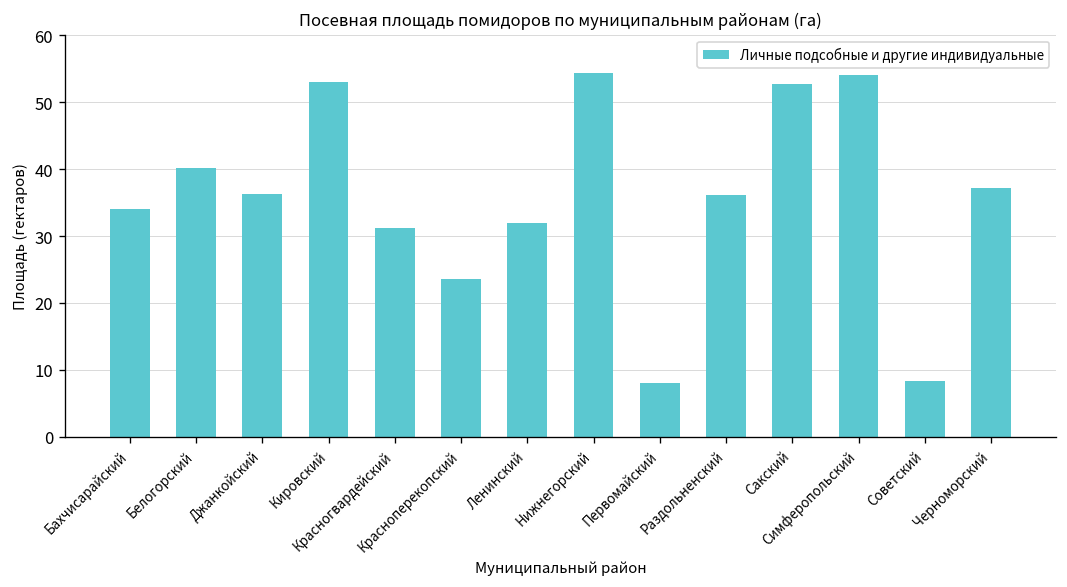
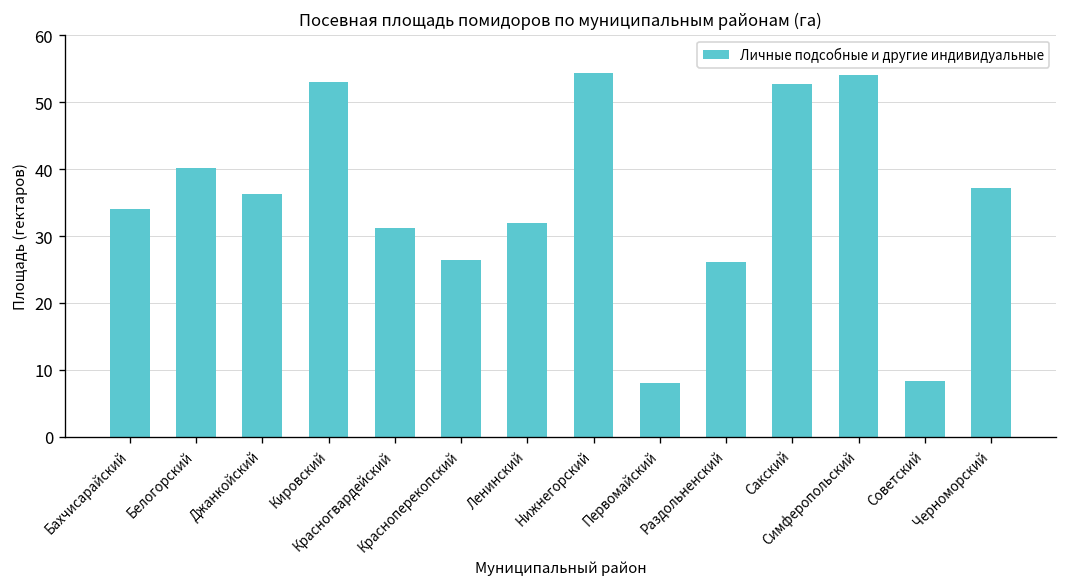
Красноперекопский: 24 -> 26
Раздольненский: 36 -> 26
